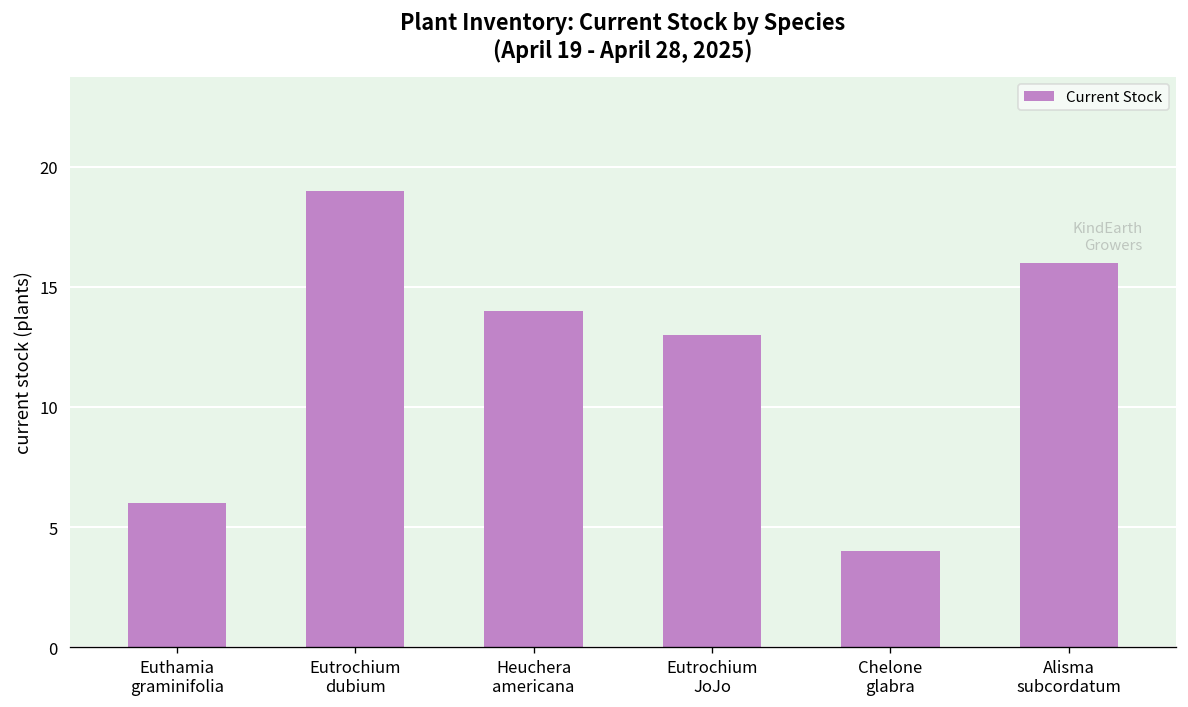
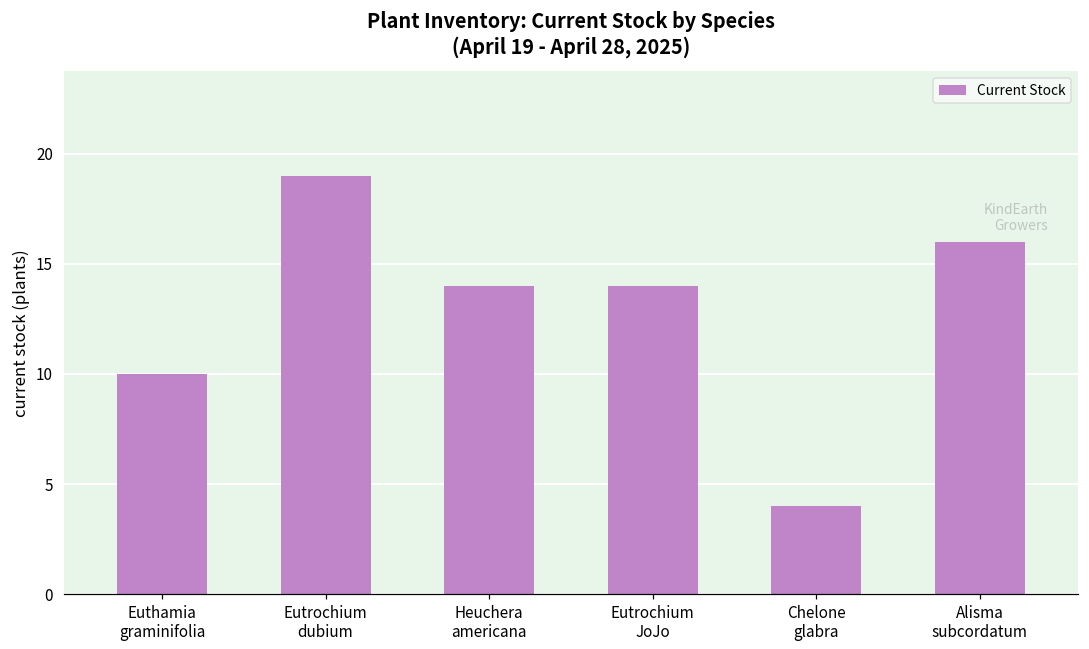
Euthamia graminifolia: 6 -> 10
Eutrochium JoJo: 13 -> 14
